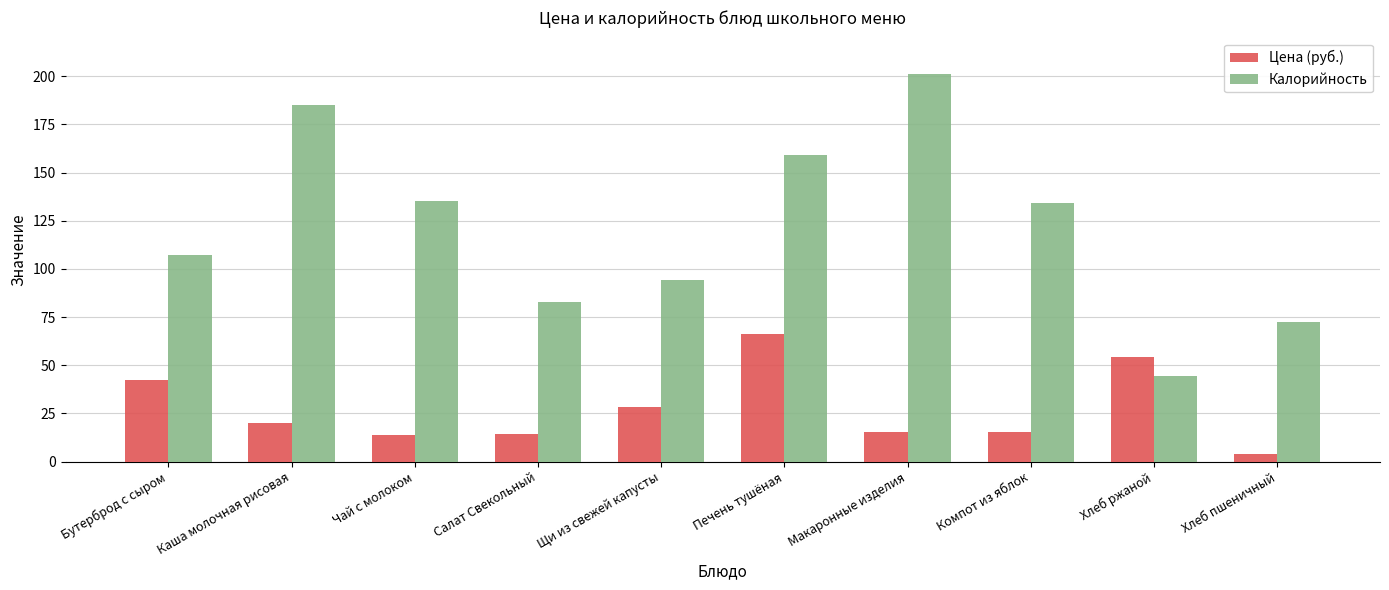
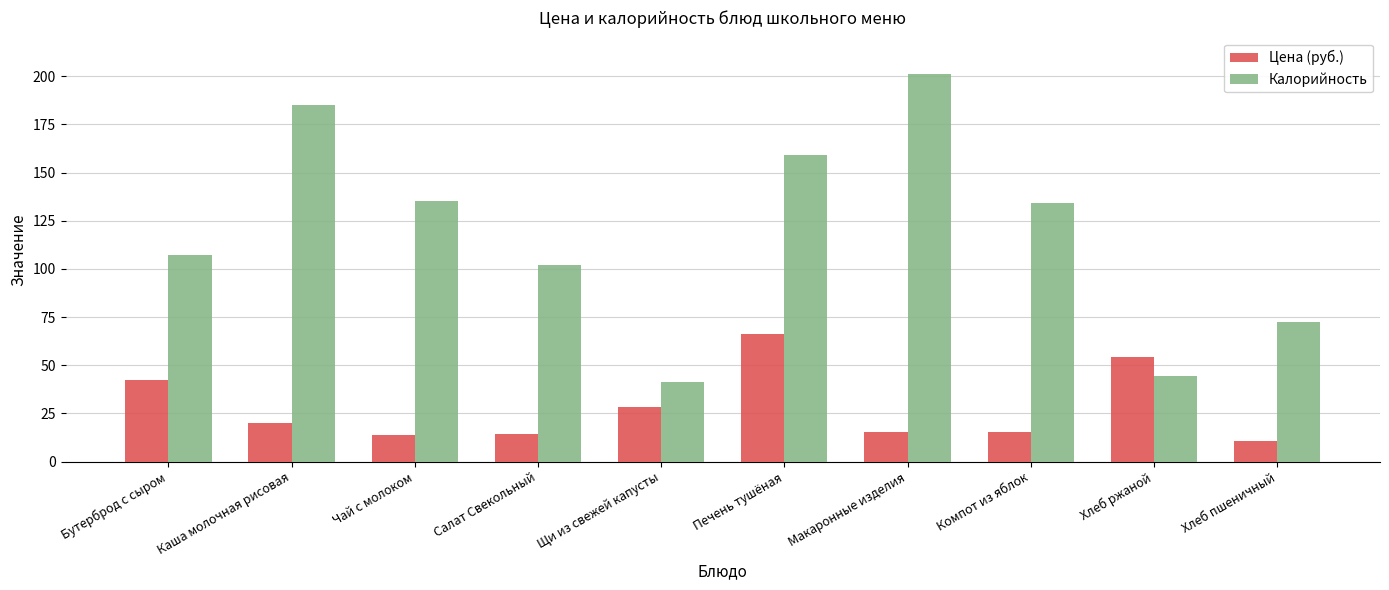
Калорийность, Салат Свекольный: 83 -> 102
Калорийность, Щи из свежей капусты: 94 -> 41
Цена (руб.), Хлеб пшеничный: 4 -> 11
